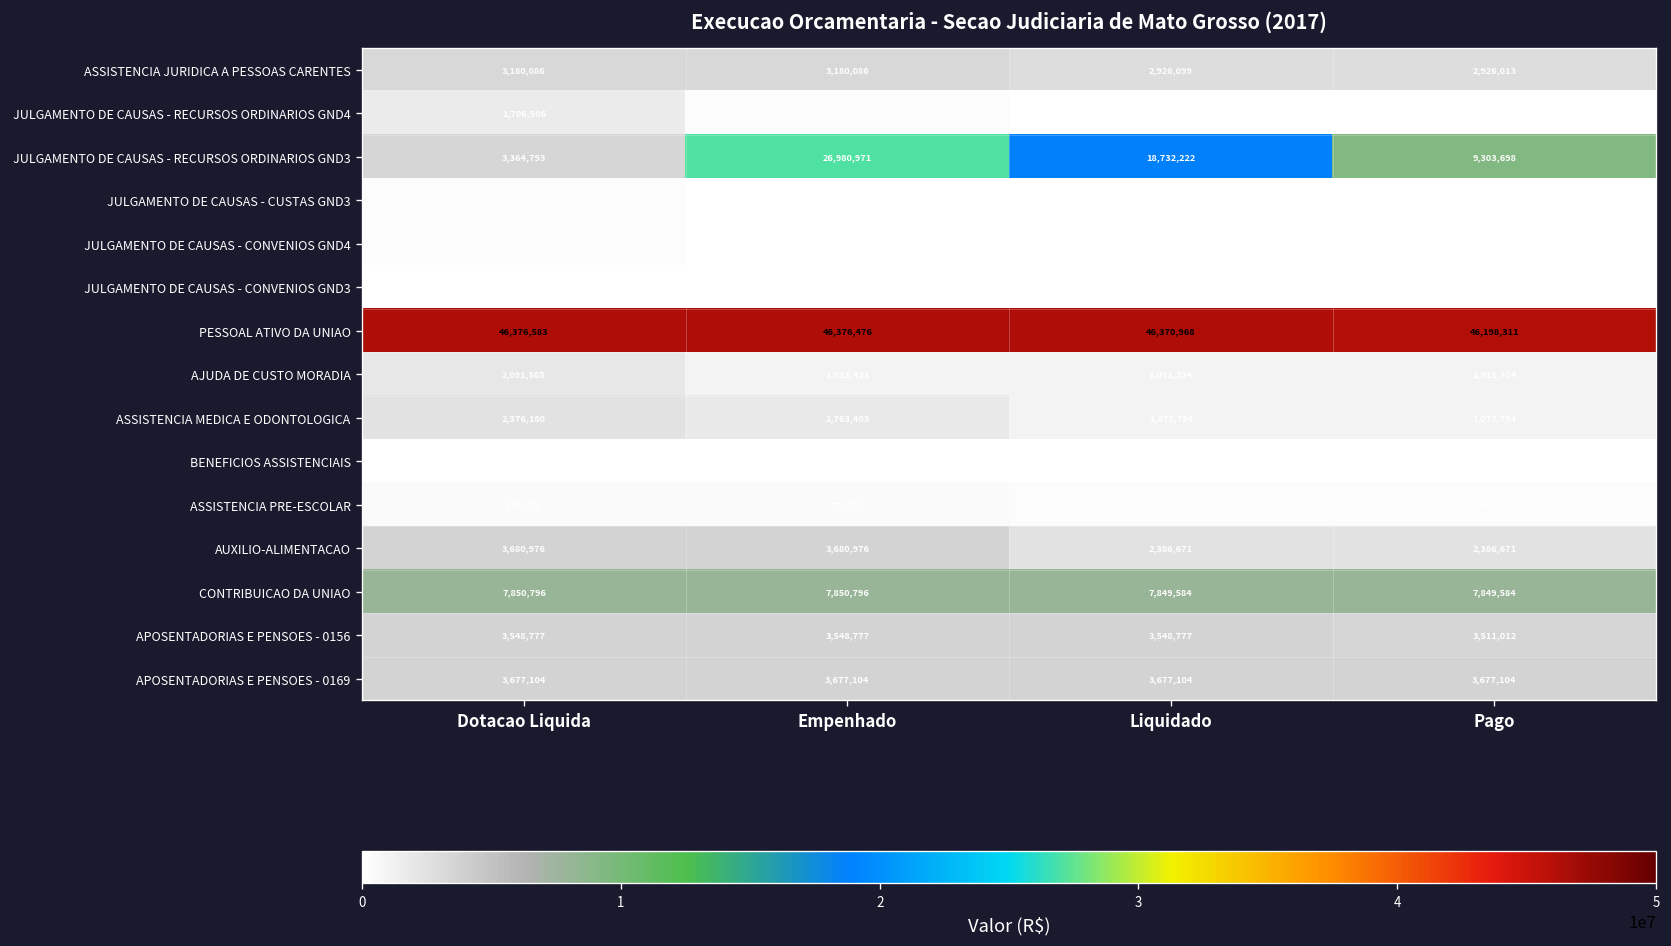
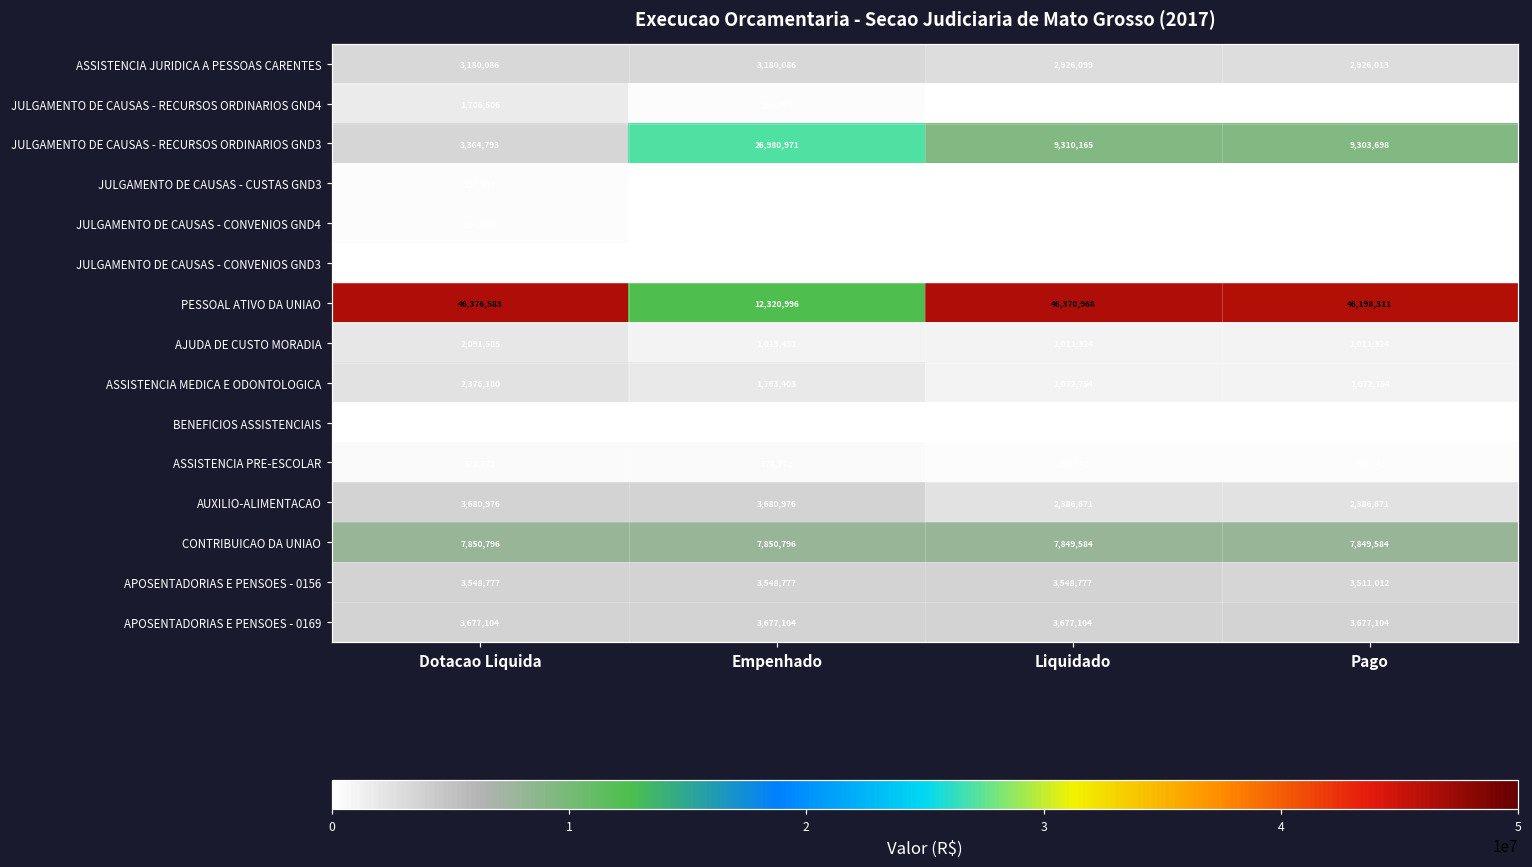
JULGAMENTO DE CAUSAS - RECURSOS ORDINARIOS GND3, Liquidado: 18,732,222 -> 9,310,165
PESSOAL ATIVO DA UNIAO, Empenhado: 46,376,476 -> 12,320,996
